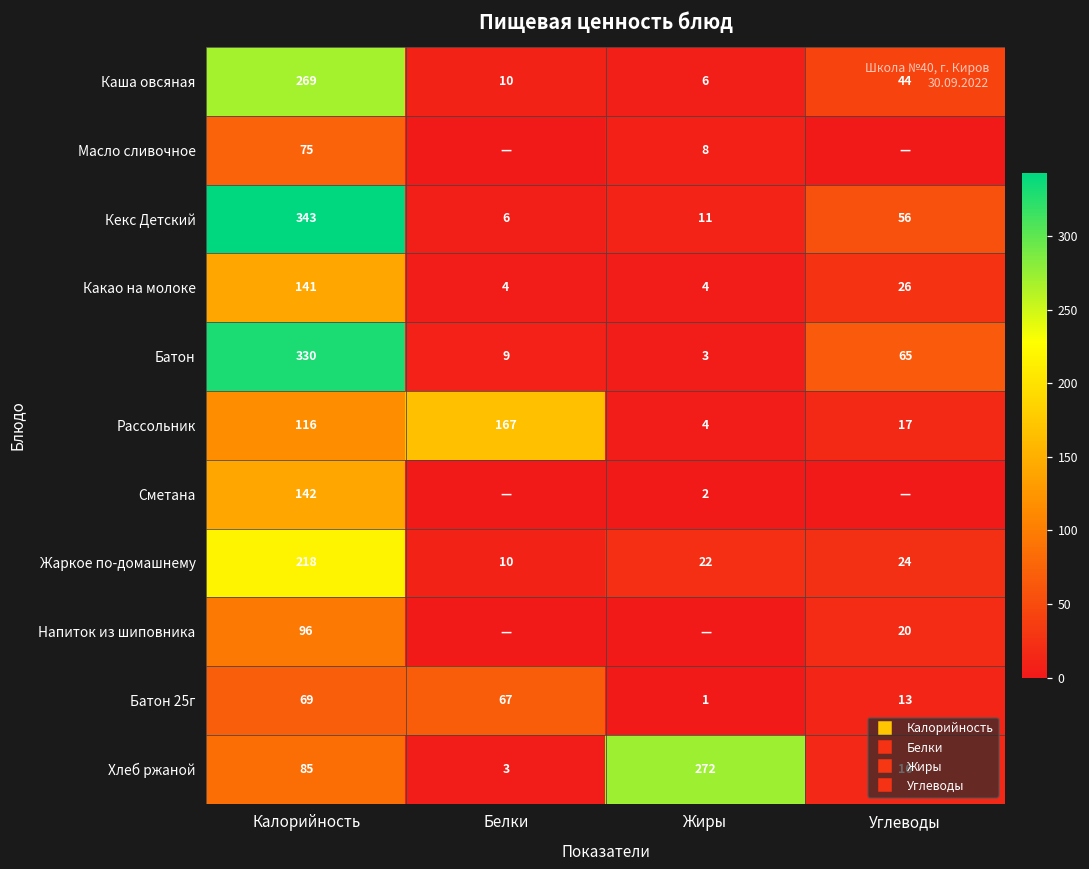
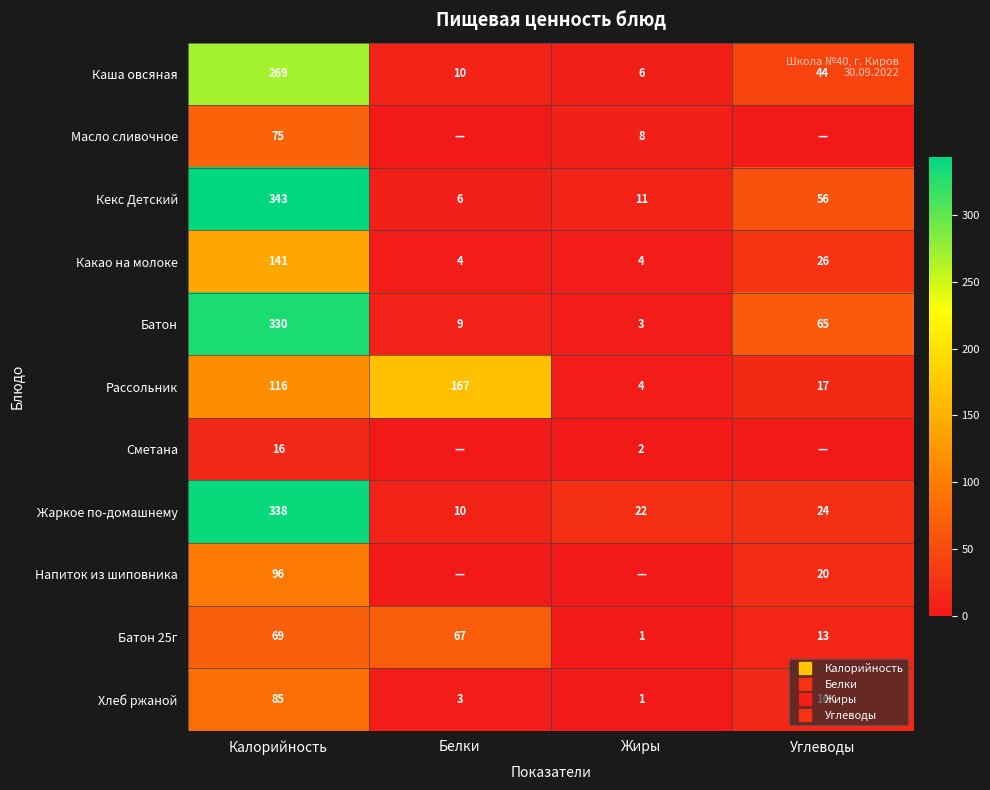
Сметана, Калорийность: 142 -> 16
Жаркое по-домашнему, Калорийность: 218 -> 338
Хлеб ржаной, Жиры: 272 -> 1
